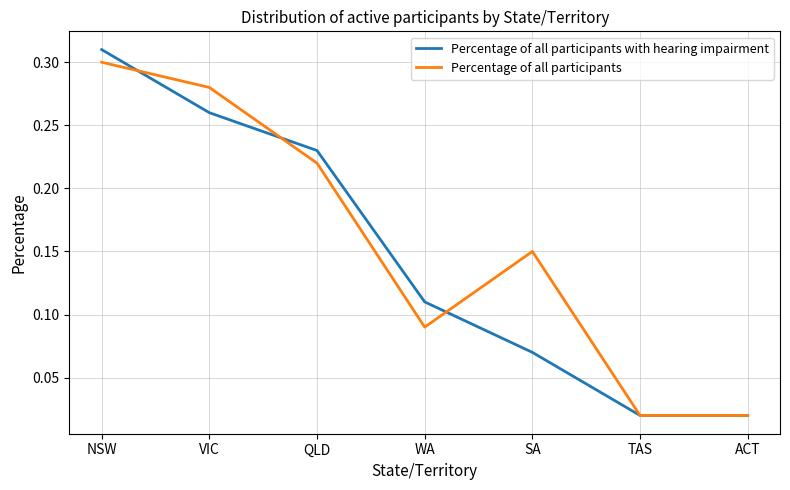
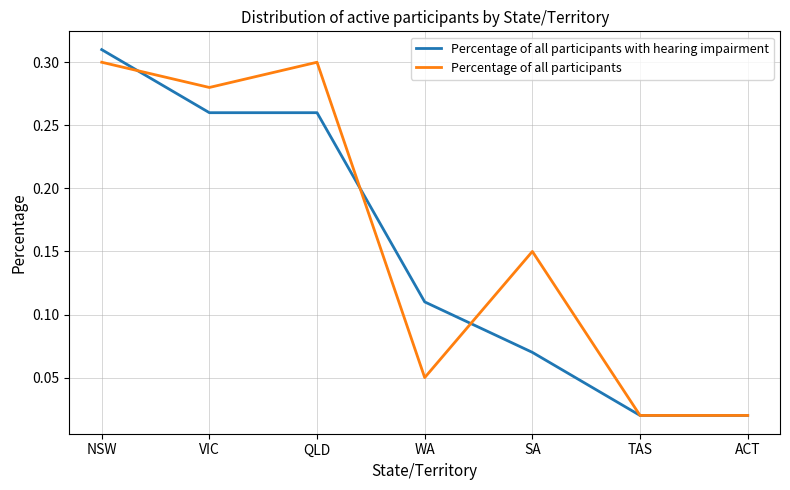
Percentage of all participants with hearing impairment, QLD: 0.23 -> 0.26
Percentage of all participants, QLD: 0.22 -> 0.30
Percentage of all participants, WA: 0.09 -> 0.05
